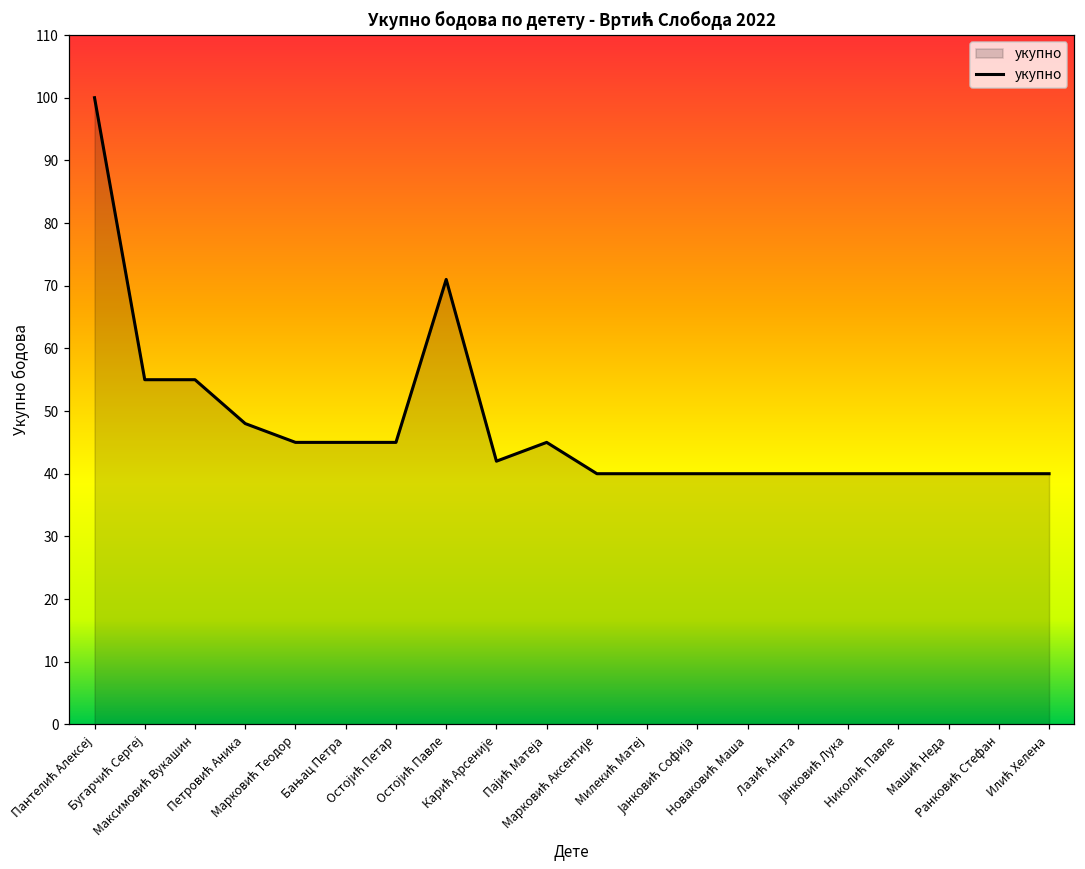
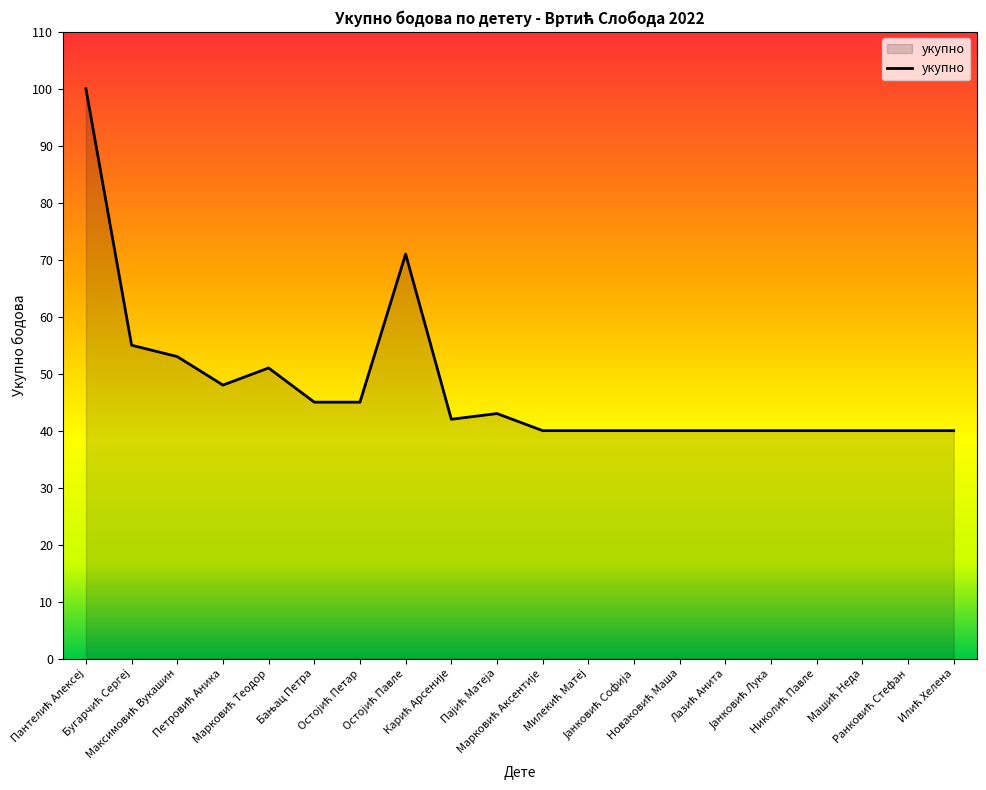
Максимовић Вукашин: 55 -> 53
Марковић Теодор: 45 -> 51
Пајић Матеја: 45 -> 43
